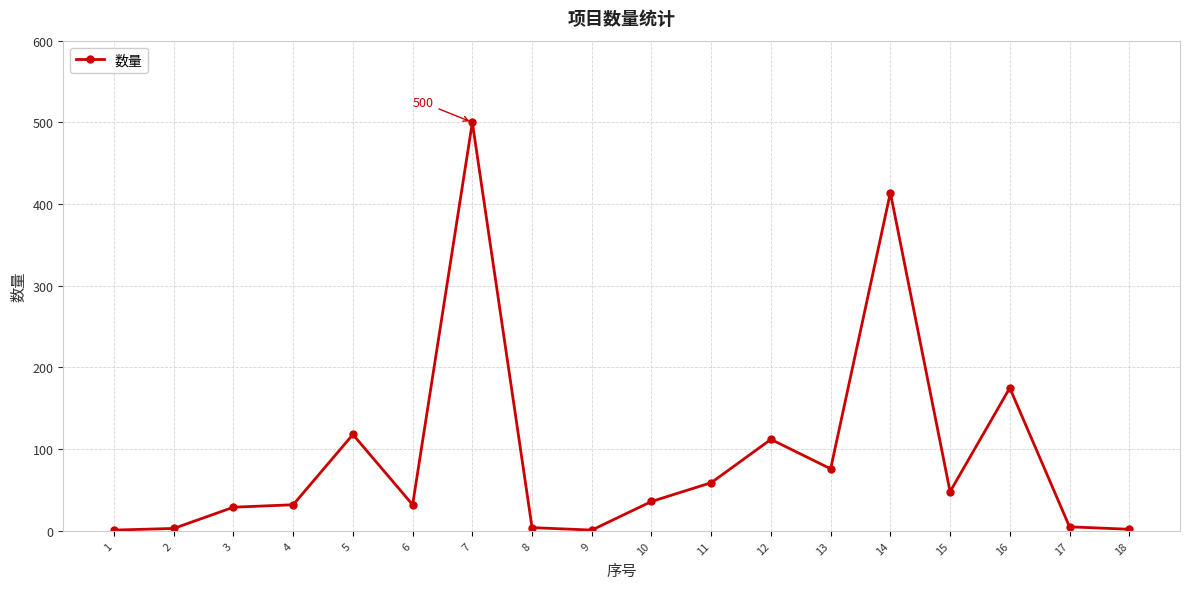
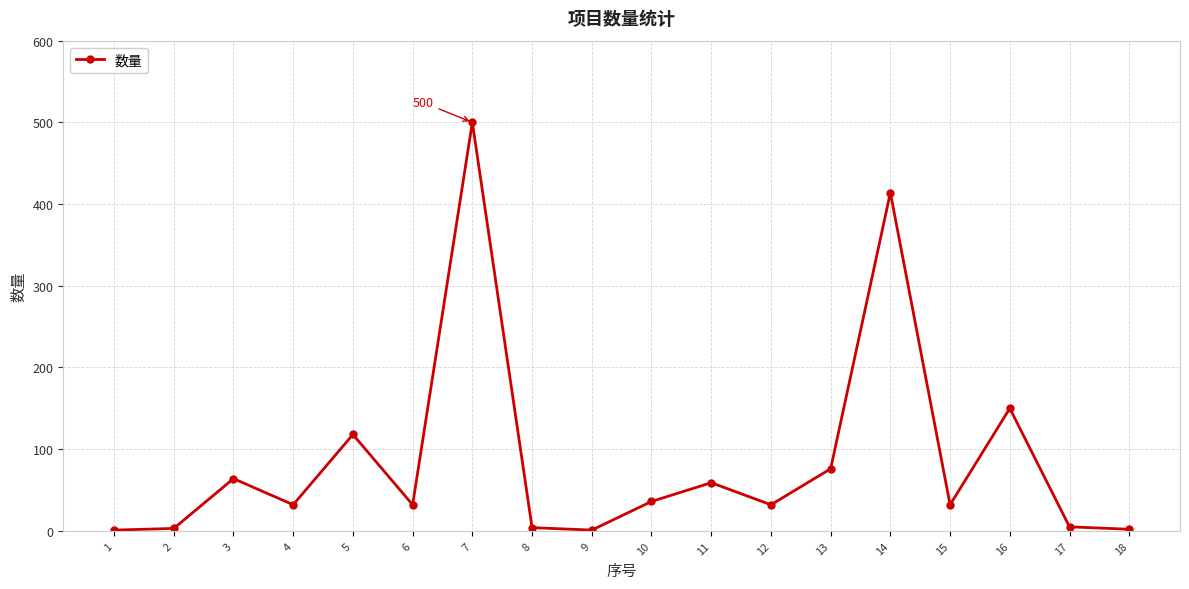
3: 30 -> 60
12: 110 -> 30
15: 50 -> 30
16: 180 -> 150
